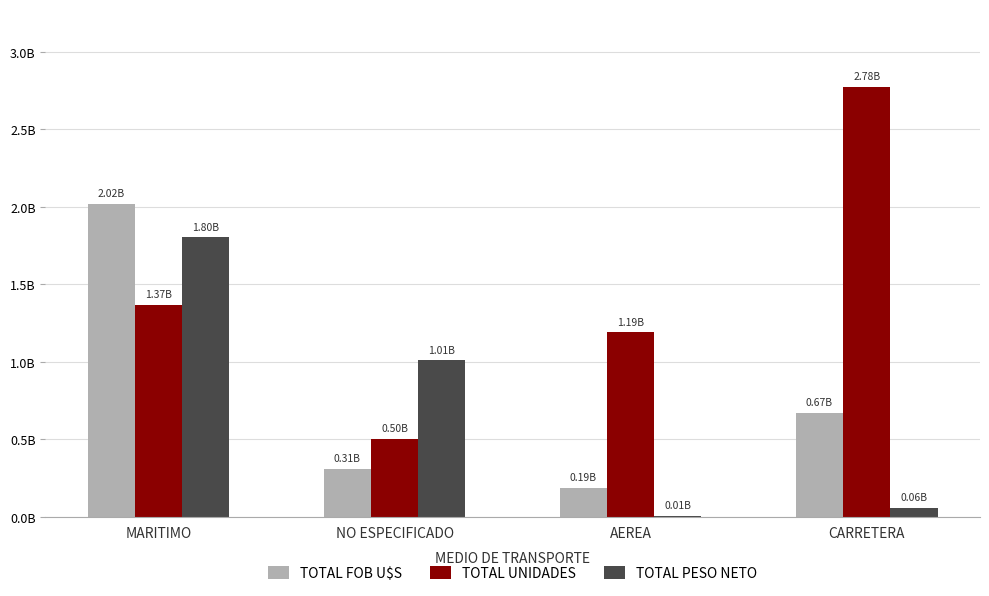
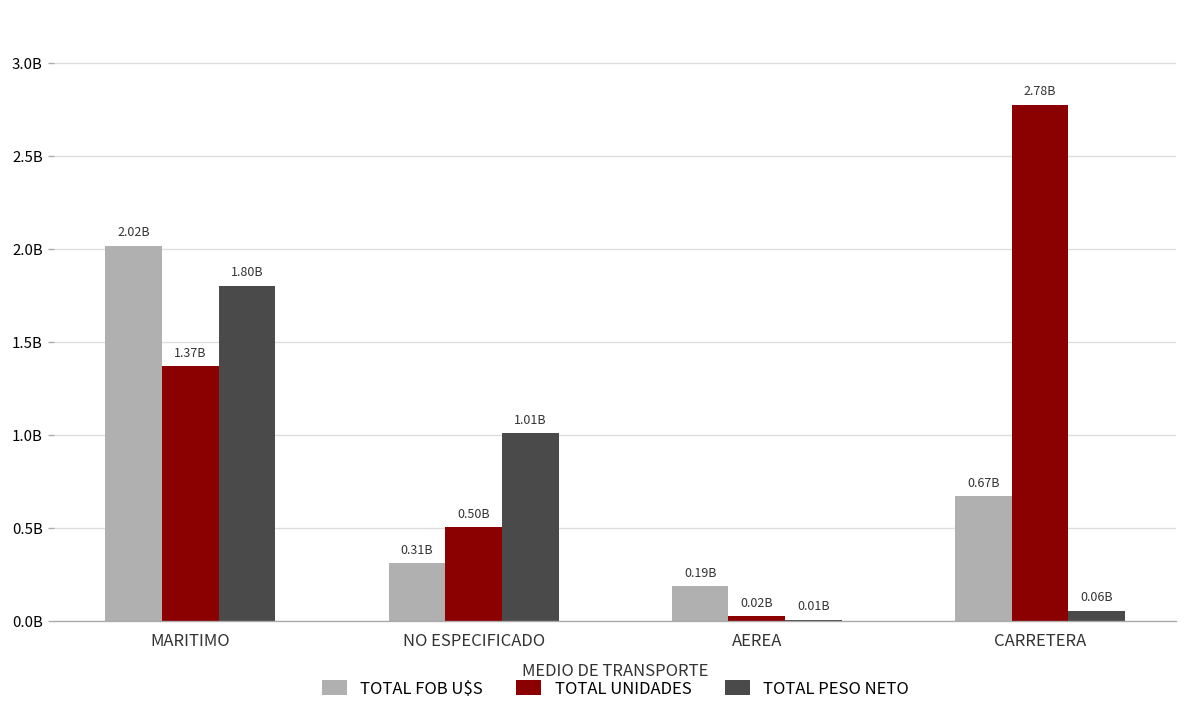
TOTAL UNIDADES, AEREA: 1.19B -> 0.02B
